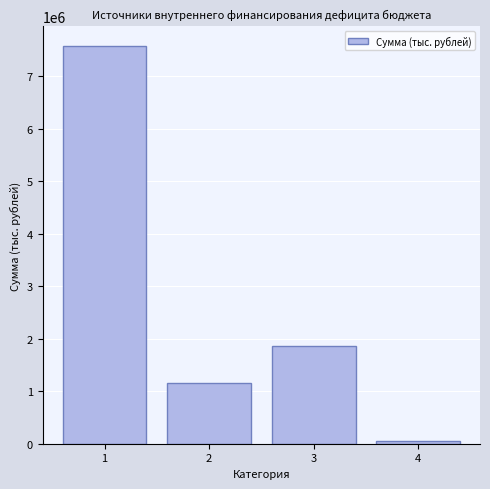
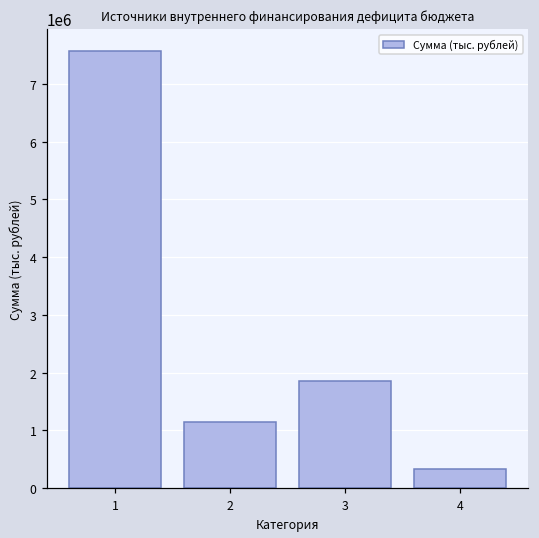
4: 100000 -> 300000
